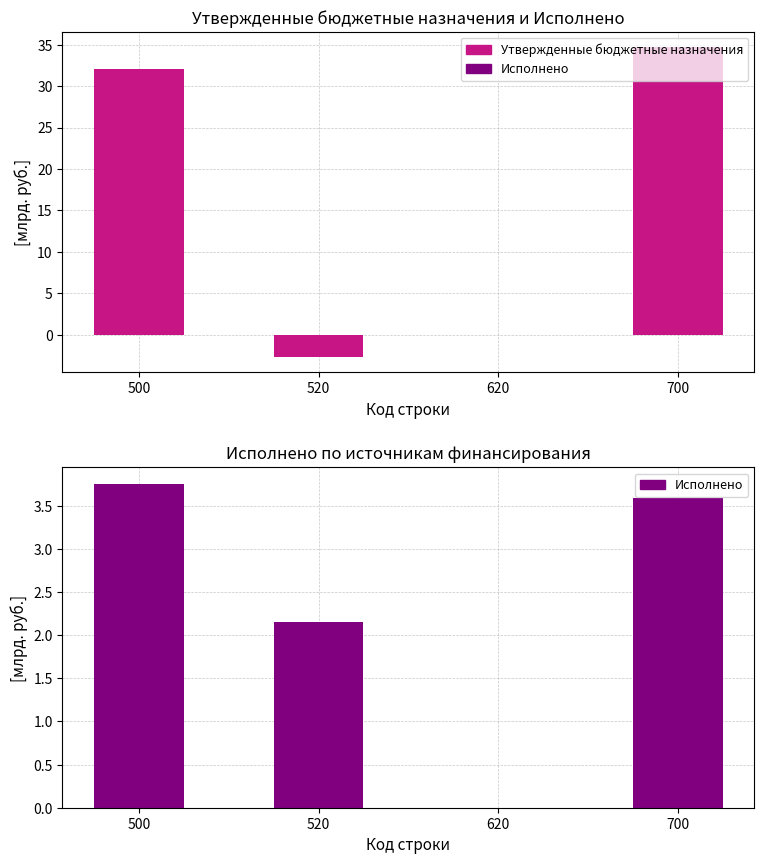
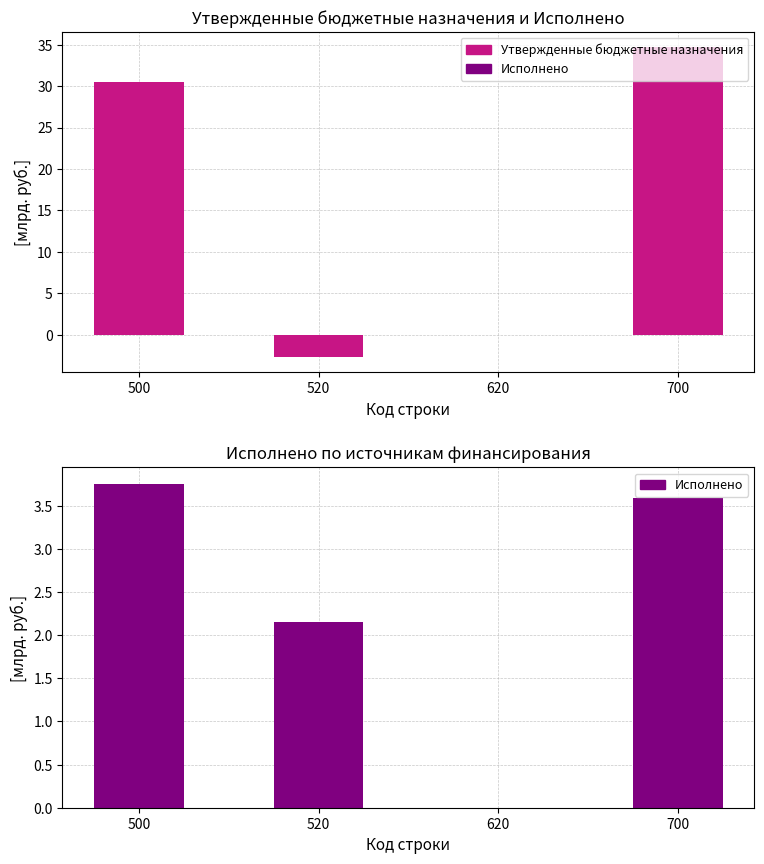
Утвержденные бюджетные назначения и Исполнено, 500: 32 -> 31
